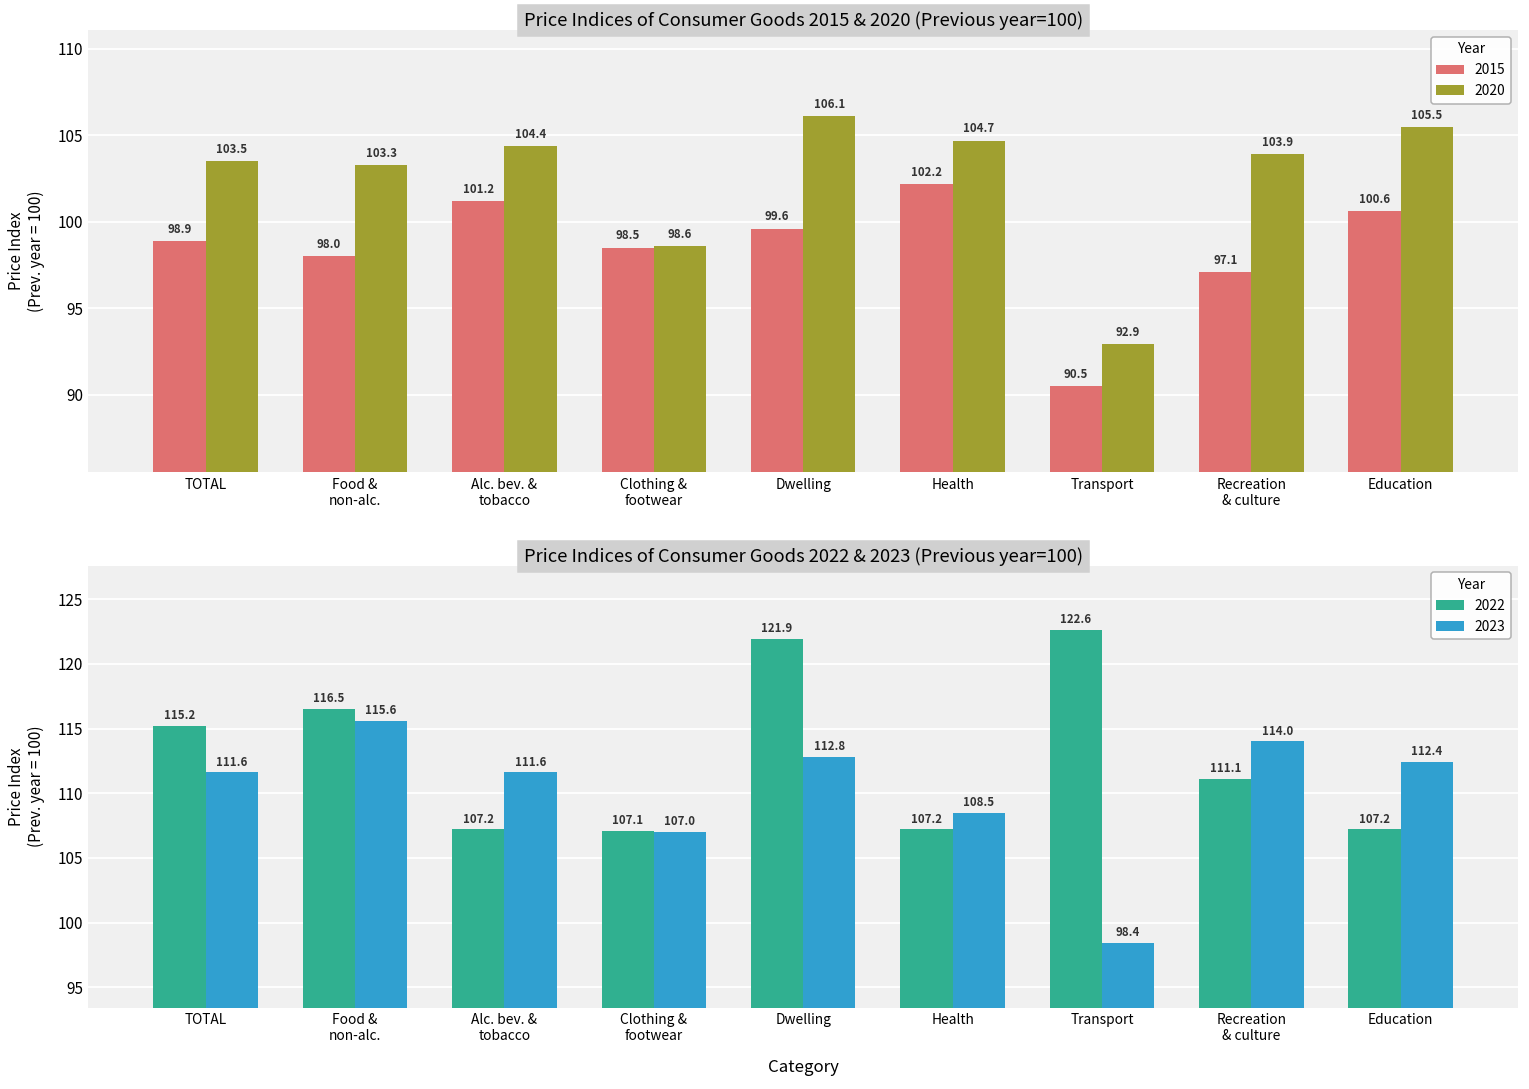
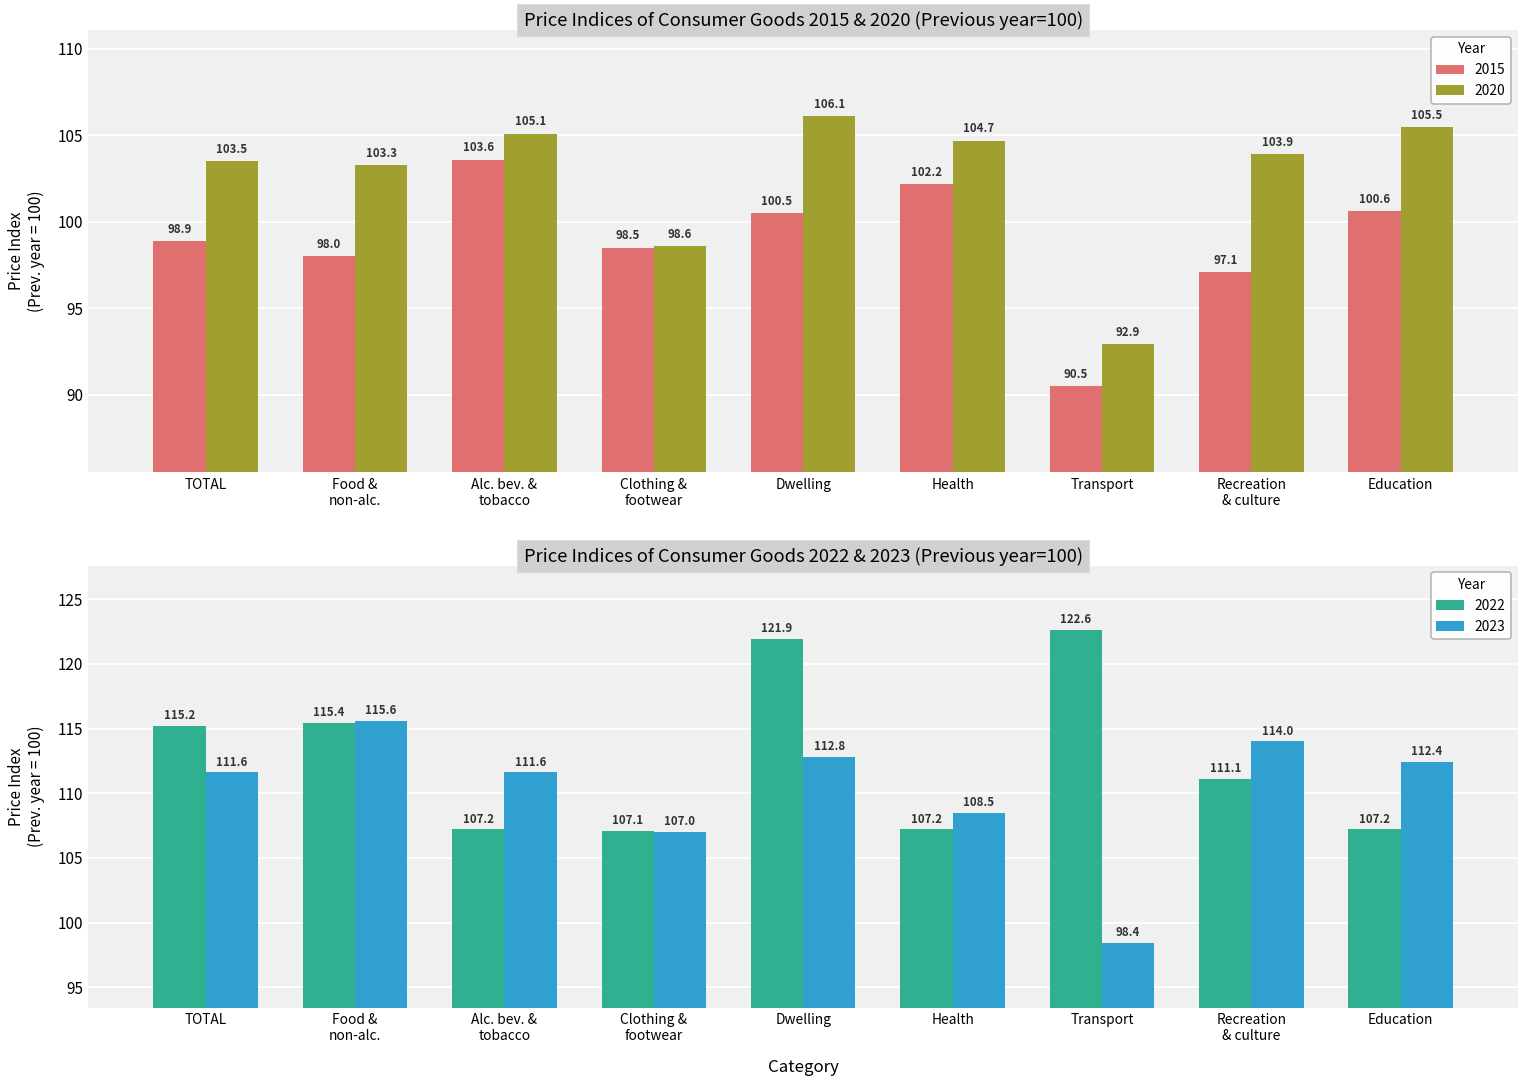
Price Indices of Consumer Goods 2015 & 2020 (Previous year=100), 2015, Alc. bev. & tobacco: 101.2 -> 103.6
Price Indices of Consumer Goods 2015 & 2020 (Previous year=100), 2020, Alc. bev. & tobacco: 104.4 -> 105.1
Price Indices of Consumer Goods 2015 & 2020 (Previous year=100), 2015, Dwelling: 99.6 -> 100.5
Price Indices of Consumer Goods 2022 & 2023 (Previous year=100), 2022, Food & non-alc.: 116.5 -> 115.4
